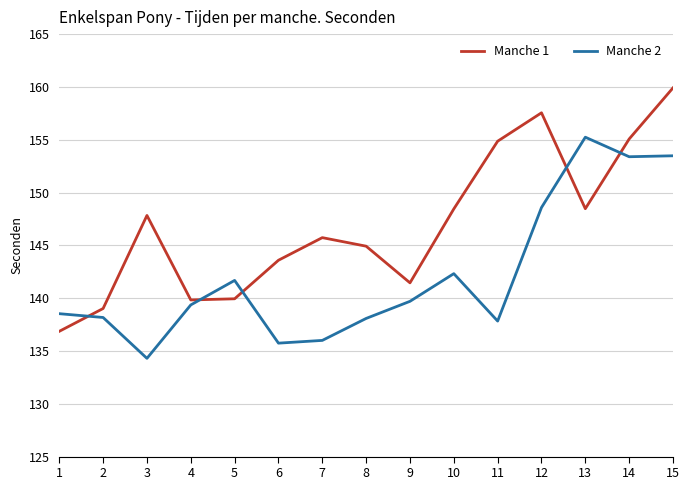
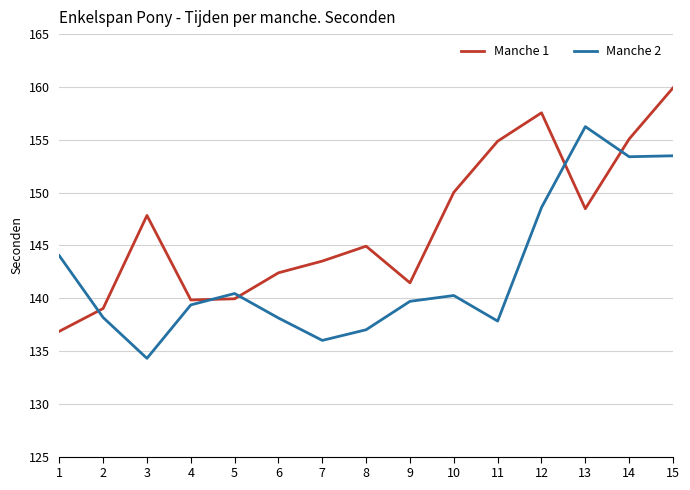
Manche 2, 1: 138.5 -> 144.0
Manche 2, 5: 141.7 -> 140.4
Manche 1, 6: 143.6 -> 142.4
Manche 2, 6: 135.7 -> 138.1
Manche 1, 7: 145.7 -> 143.5
Manche 2, 8: 138.1 -> 137.0
Manche 1, 10: 148.5 -> 150.0
Manche 2, 10: 142.3 -> 140.3
Manche 2, 13: 155.2 -> 156.2
